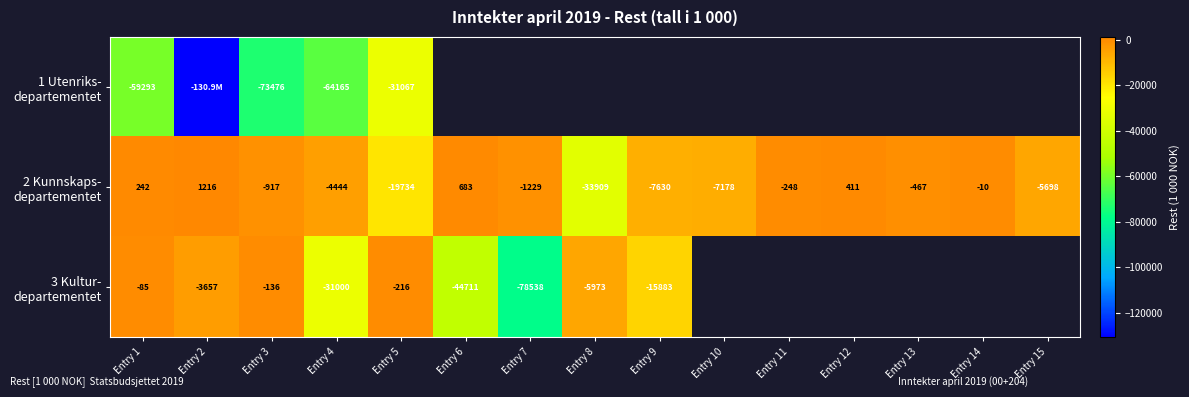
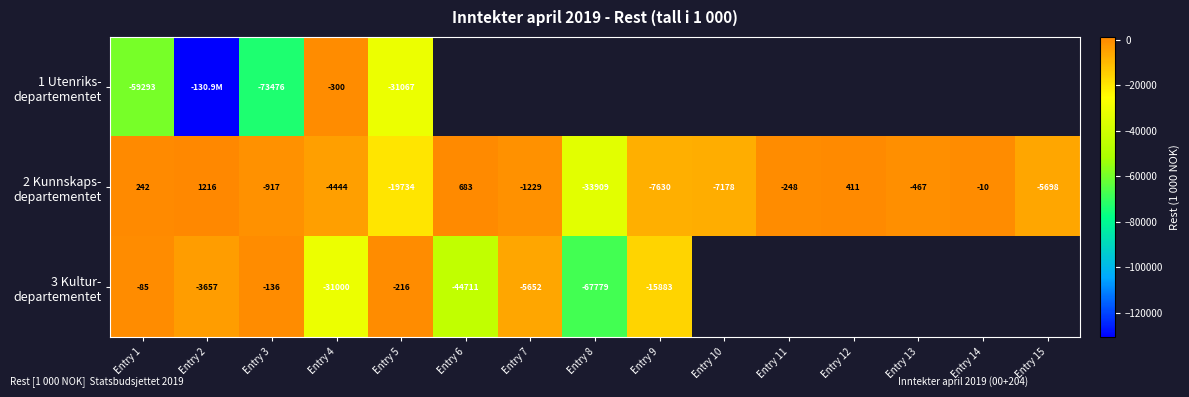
1 Utenriks- departementet, Entry 4: -64165 -> -300
3 Kultur- departementet, Entry 7: -78538 -> -5652
3 Kultur- departementet, Entry 8: -5973 -> -67779
